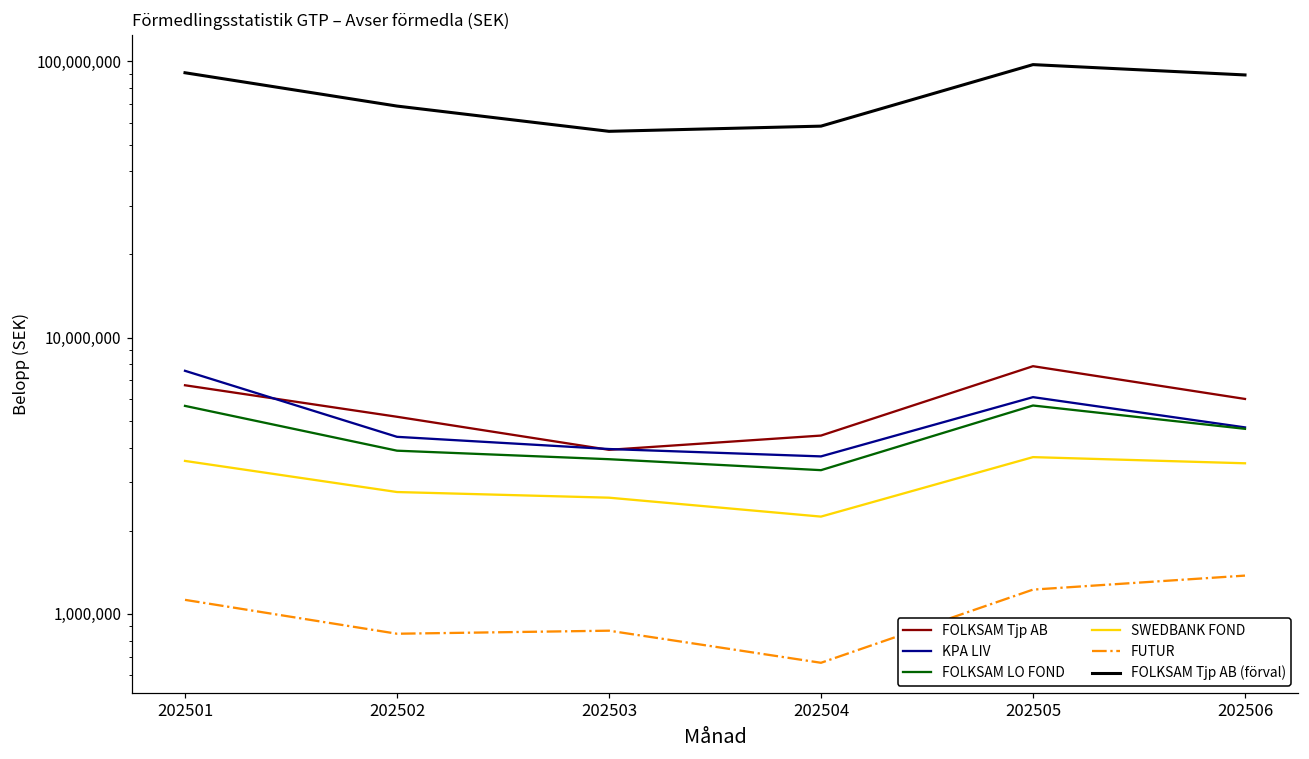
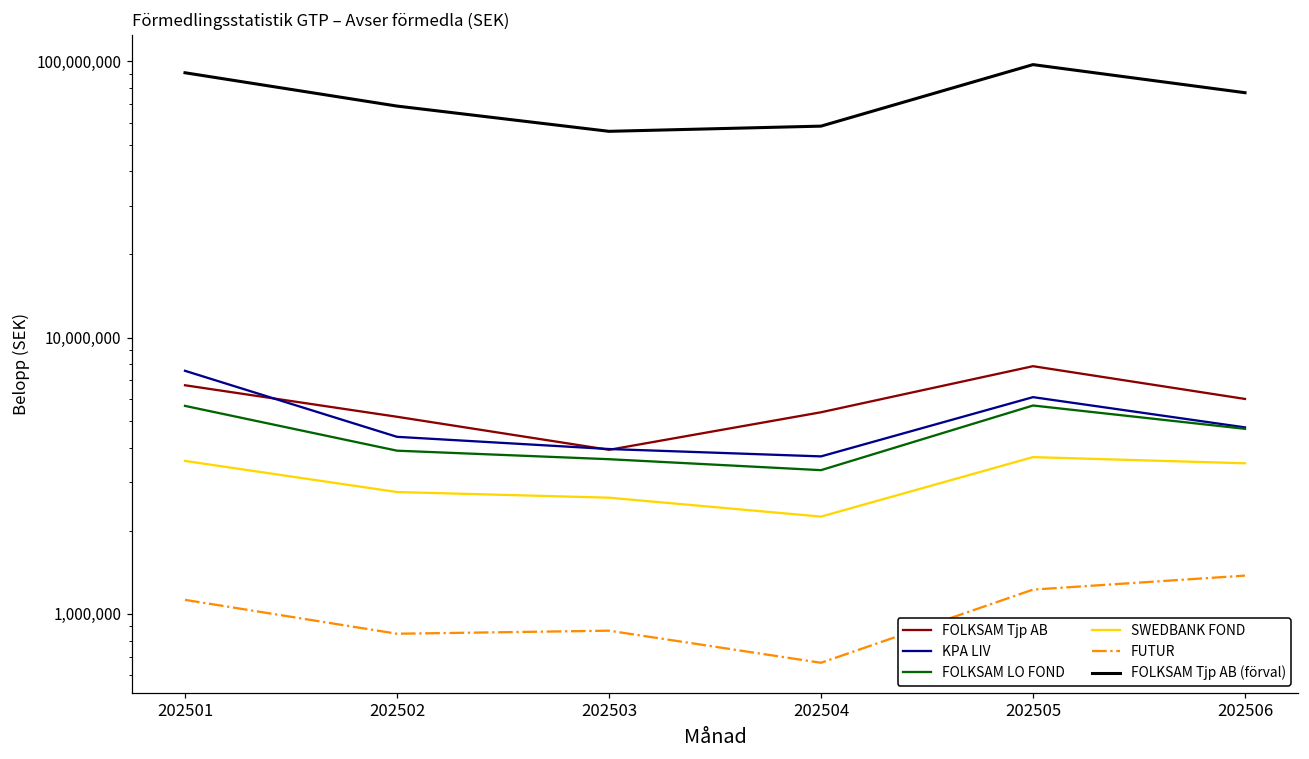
FOLKSAM Tjp AB, 202504: 4,400,000 -> 5,400,000
FOLKSAM Tjp AB (förval), 202506: 89,000,000 -> 77,000,000
